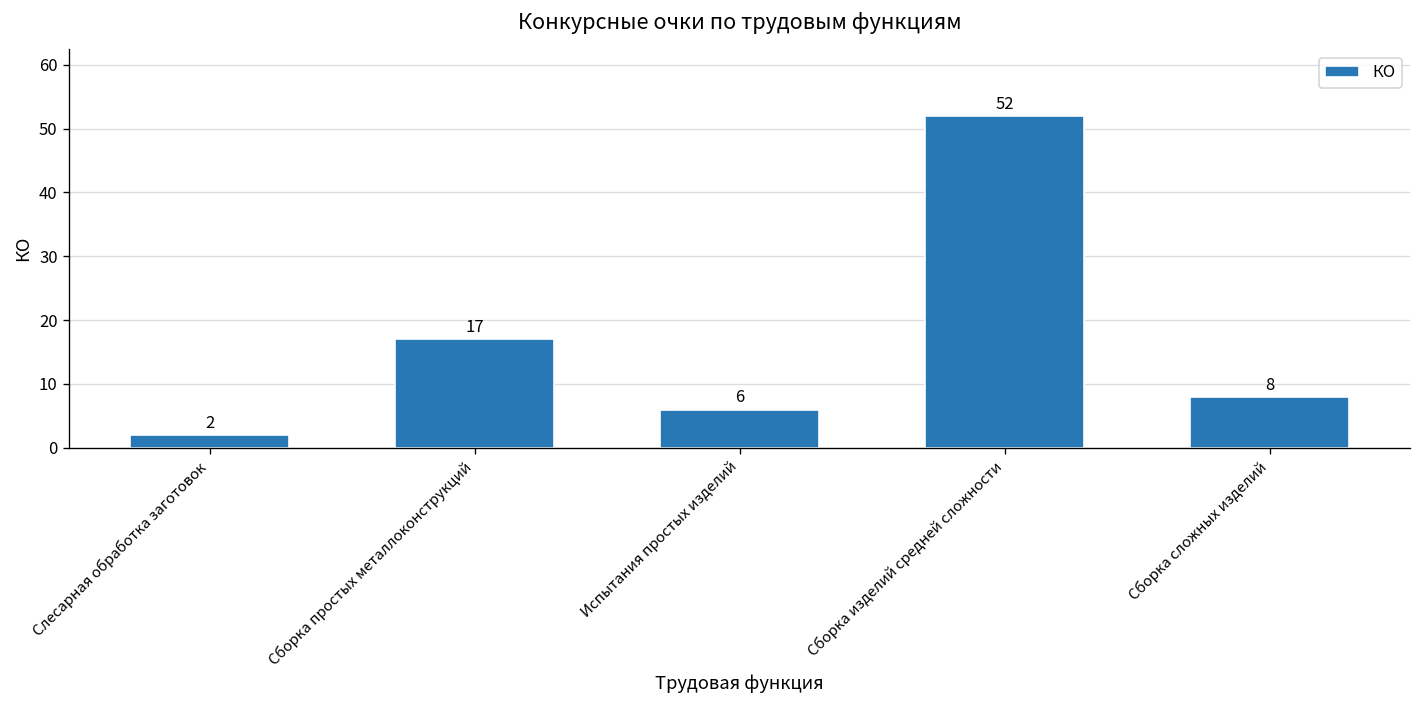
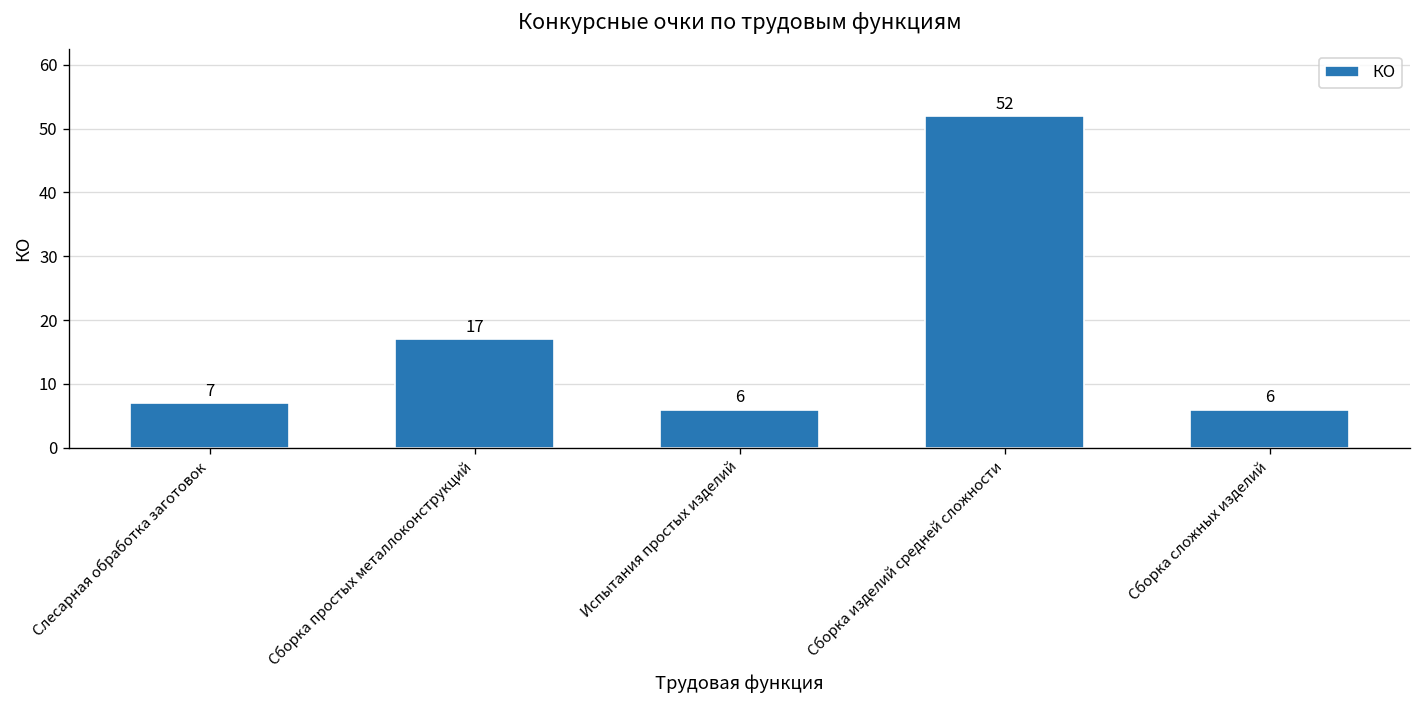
Слесарная обработка заготовок: 2 -> 7
Сборка сложных изделий: 8 -> 6
